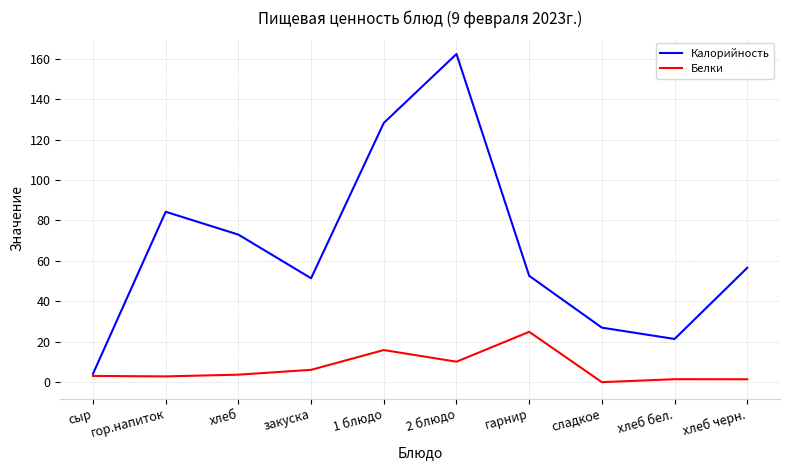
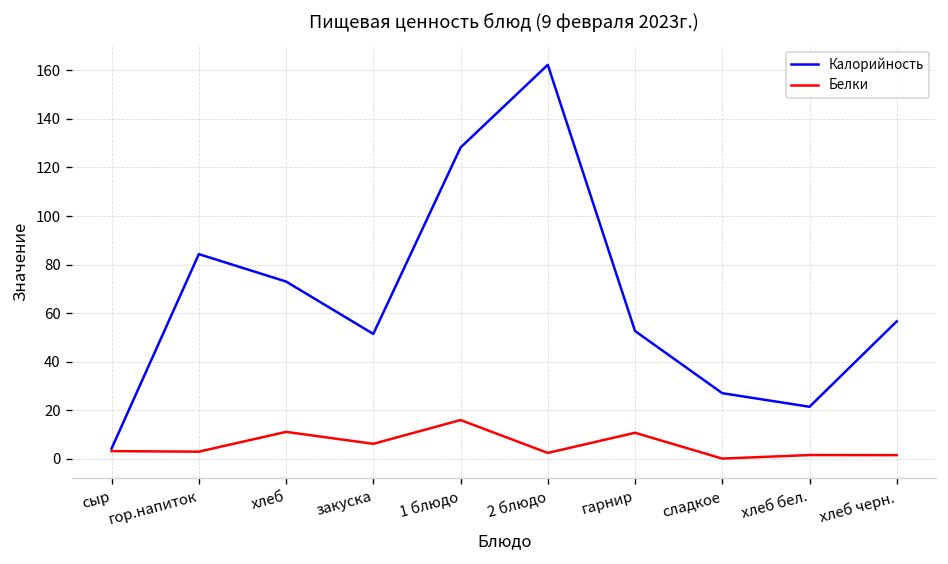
Белки, хлеб: 4 -> 11
Белки, 2 блюдо: 10 -> 2
Белки, гарнир: 25 -> 11
